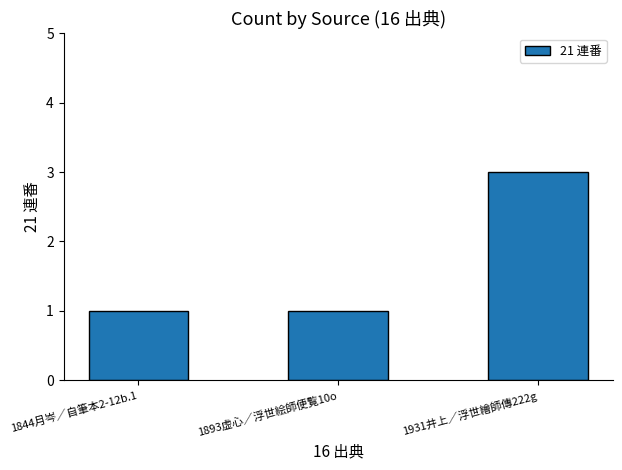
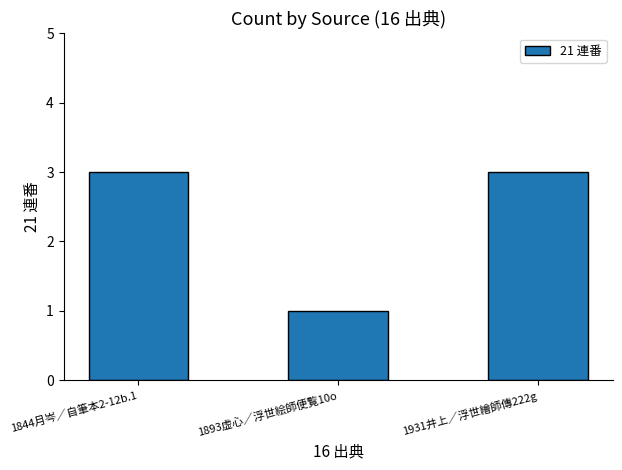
1844月岑／自筆本2-12b.1: 1 -> 3
